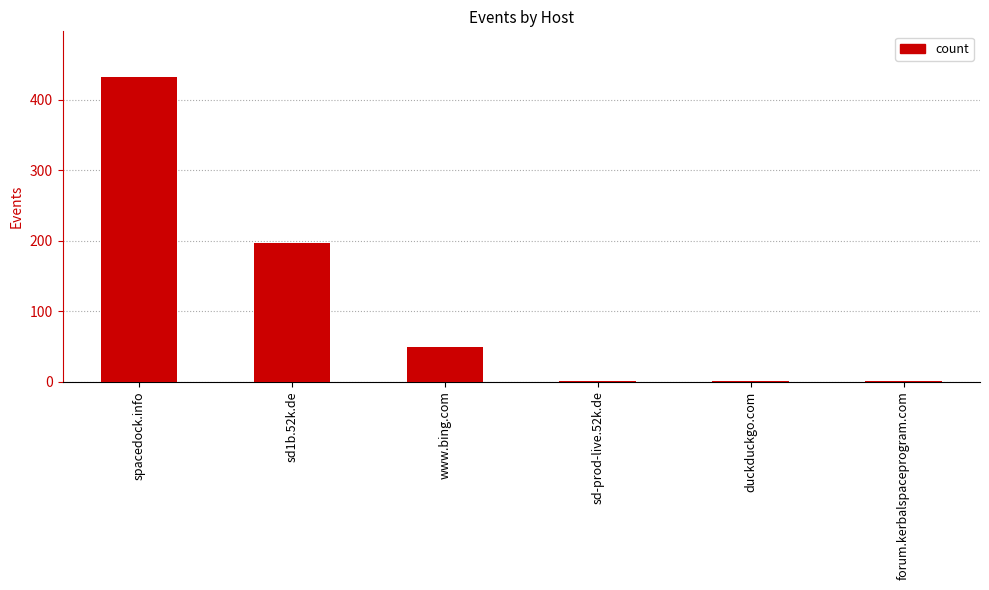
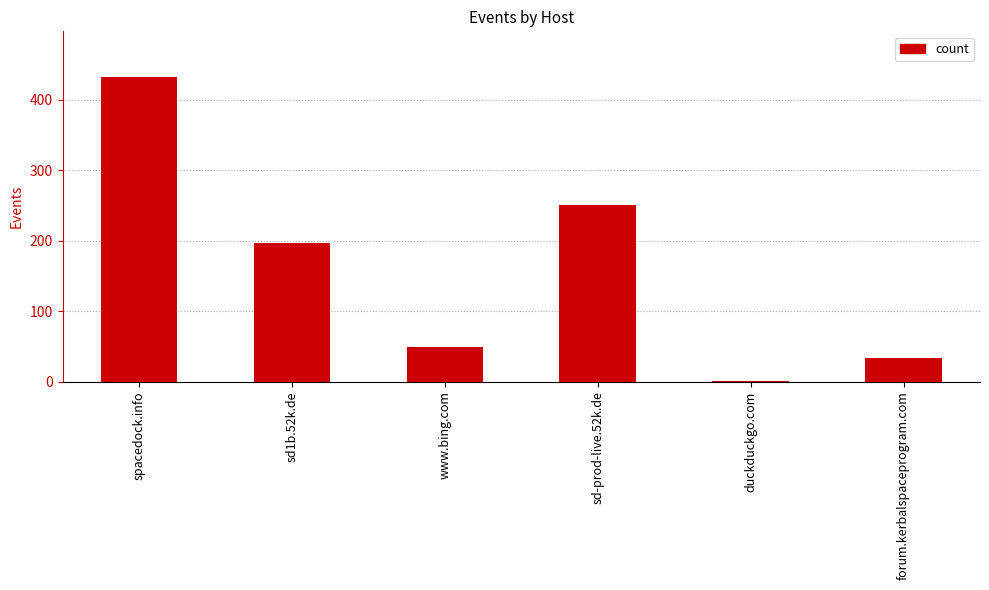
sd-prod-live.52k.de: 0 -> 250
forum.kerbalspaceprogram.com: 0 -> 30
